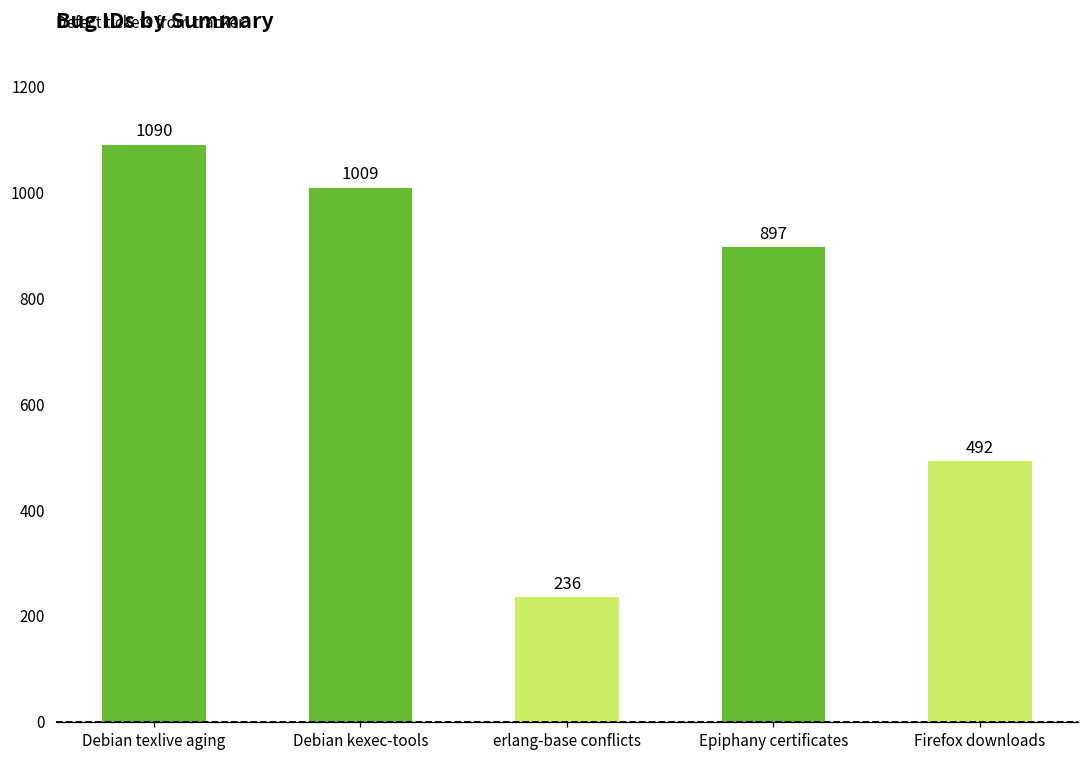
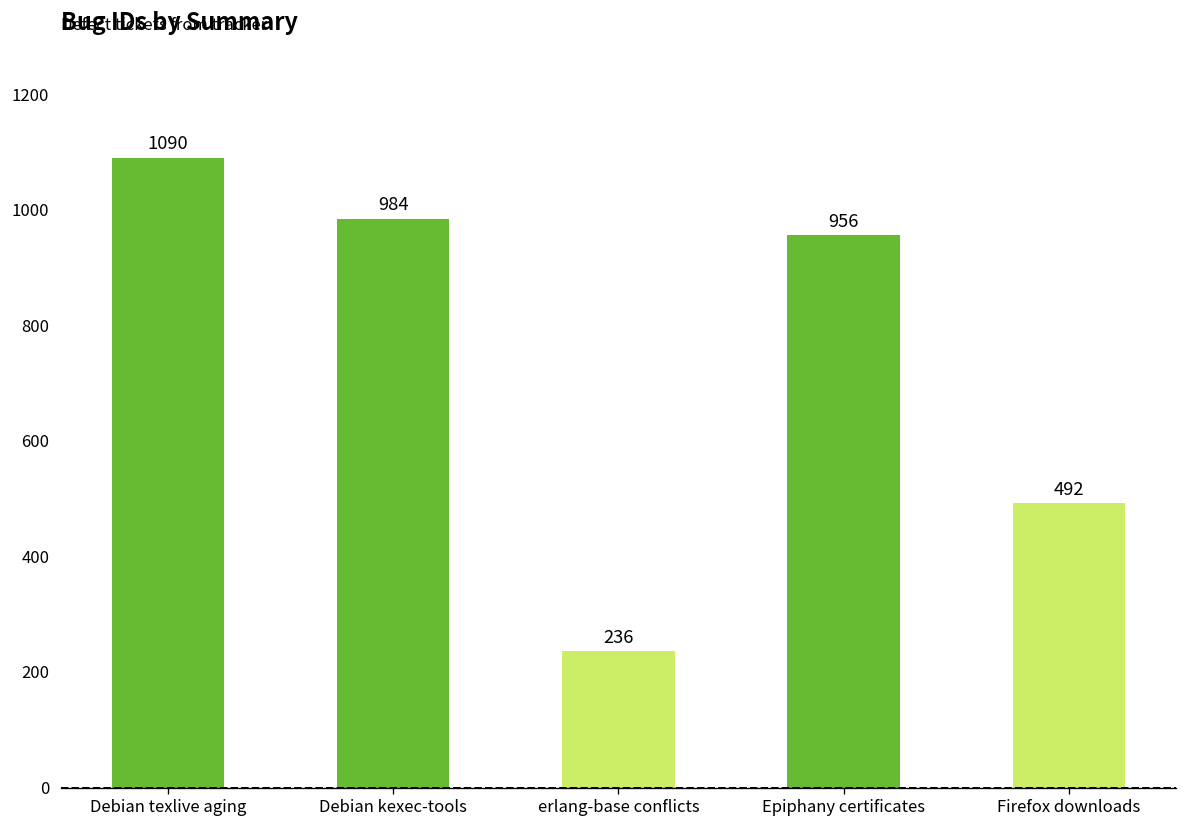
Debian kexec-tools: 1009 -> 984
Epiphany certificates: 897 -> 956
